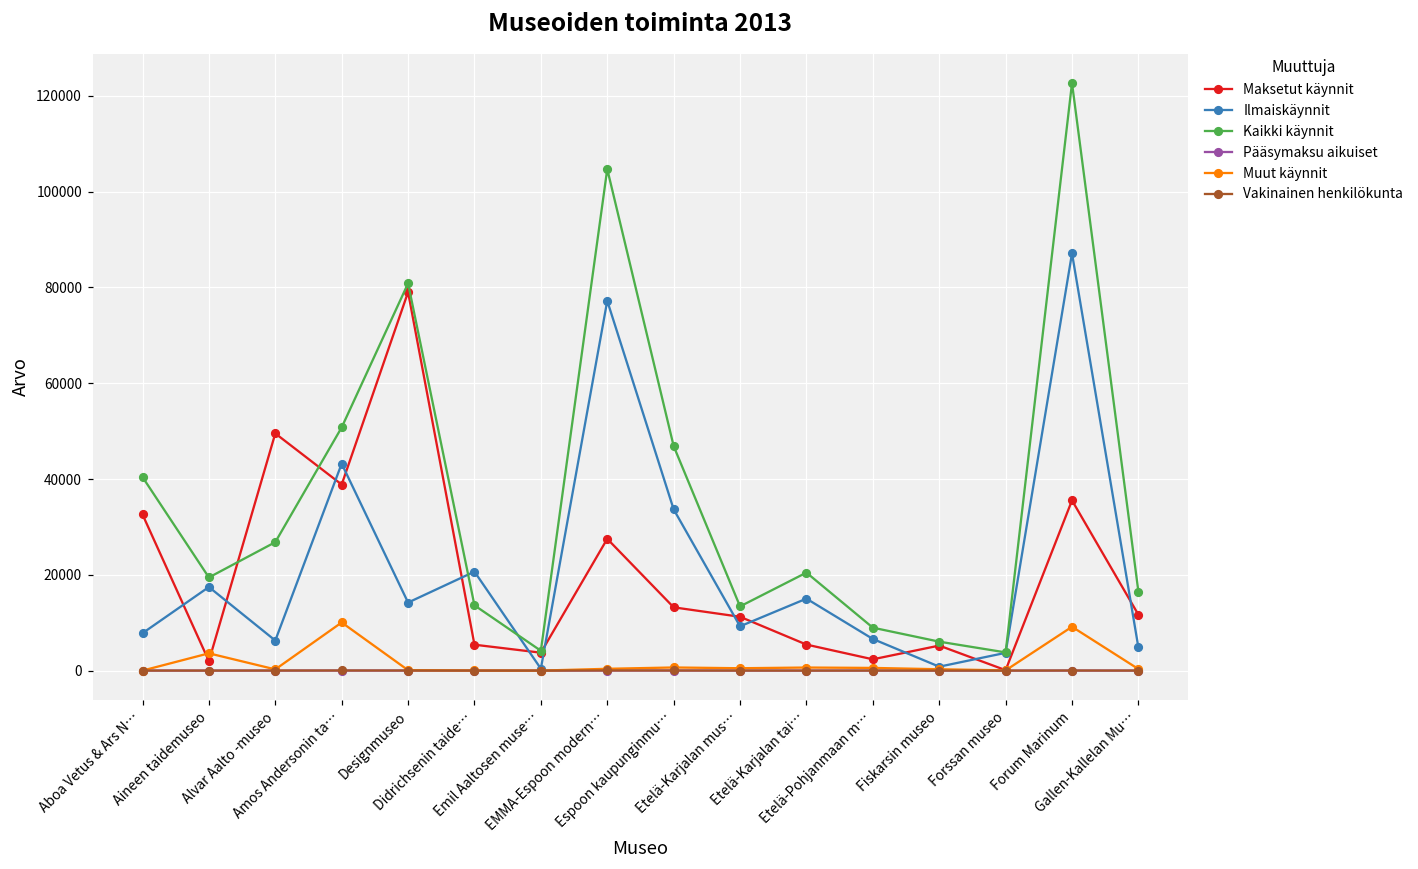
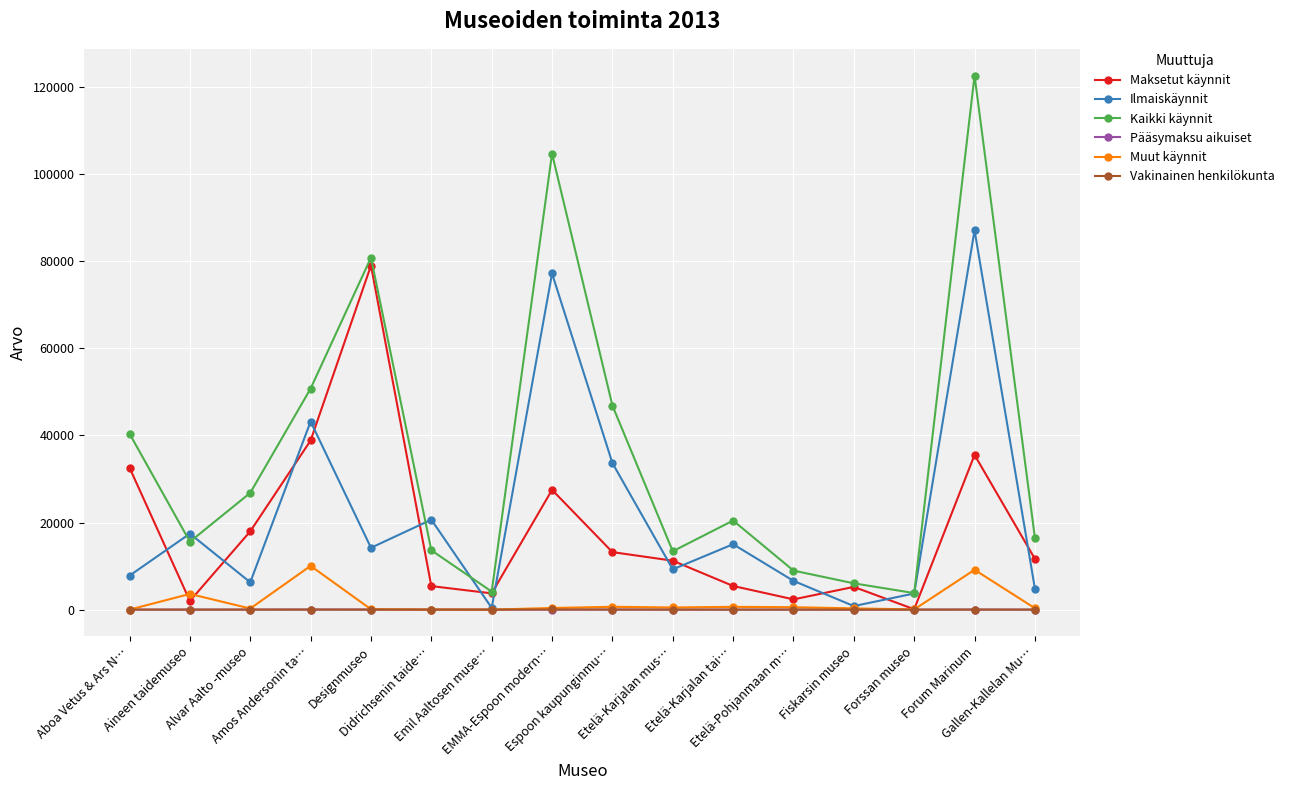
Kaikki käynnit, Aineen taidemuseo: 19000 -> 16000
Maksetut käynnit, Alvar Aalto -museo: 50000 -> 18000
